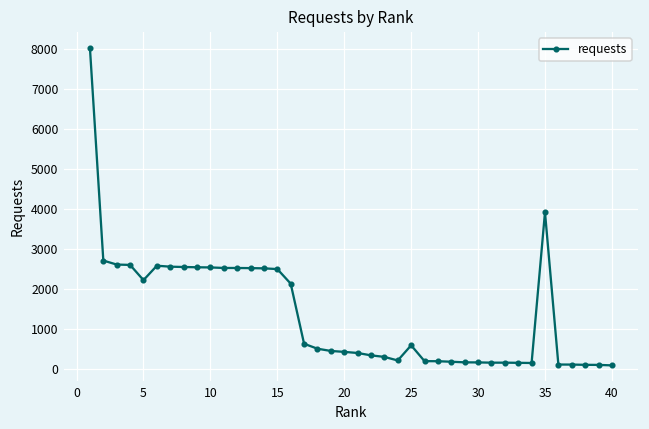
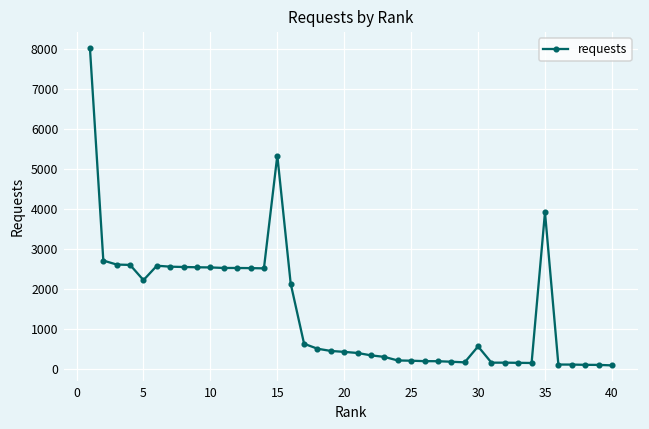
15: 2500 -> 5300
25: 600 -> 200
30: 200 -> 600
